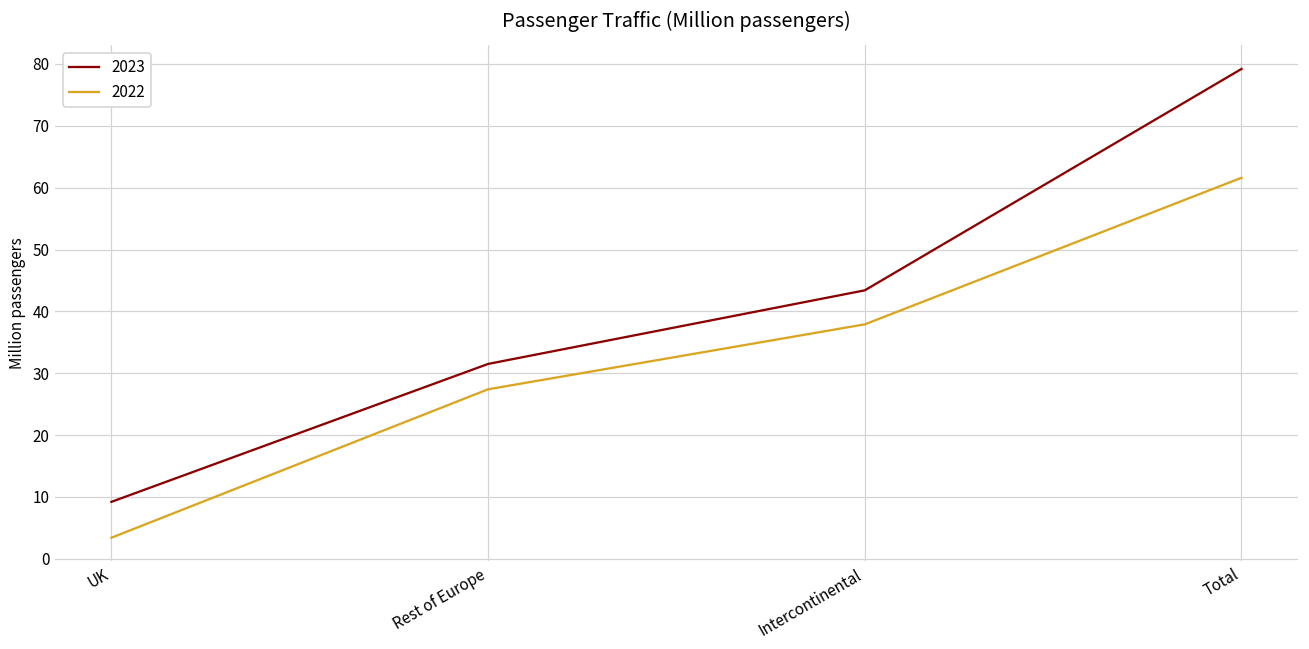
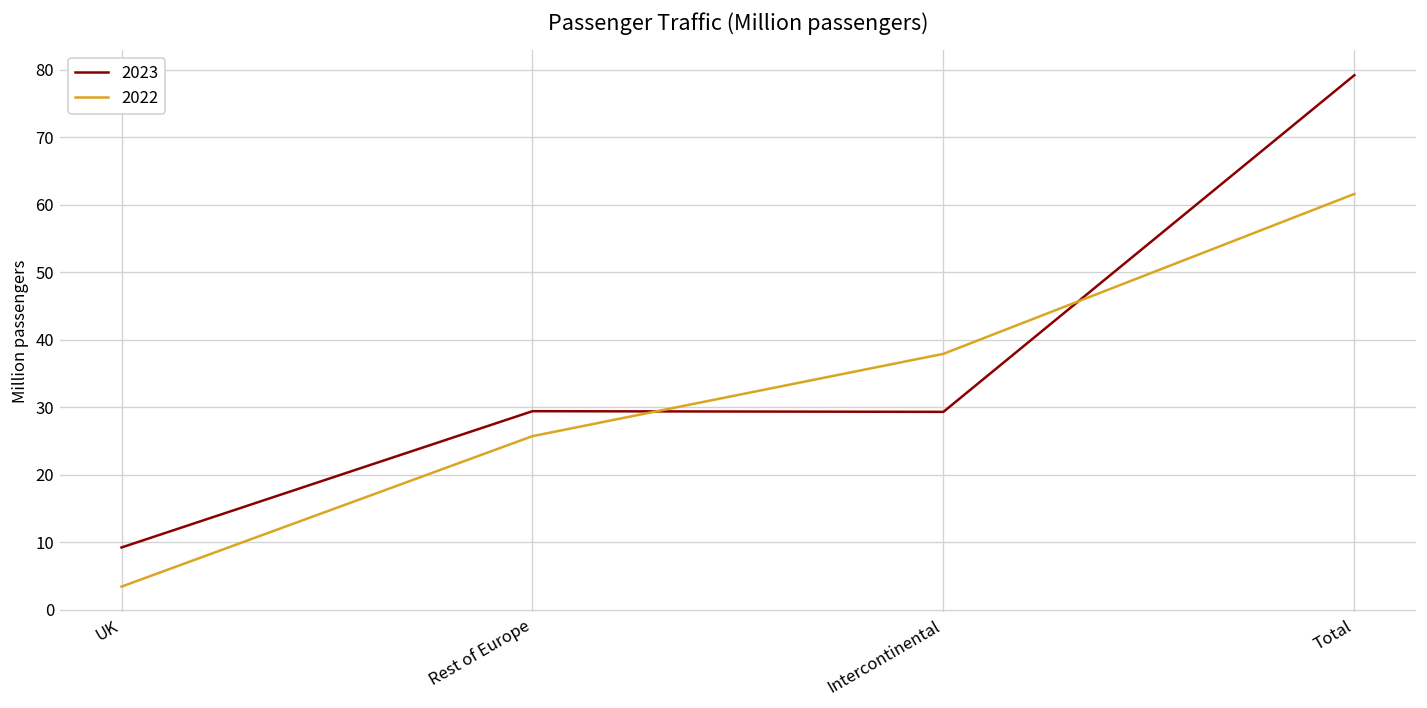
2023, Rest of Europe: 32 -> 29
2022, Rest of Europe: 27 -> 26
2023, Intercontinental: 43 -> 29
